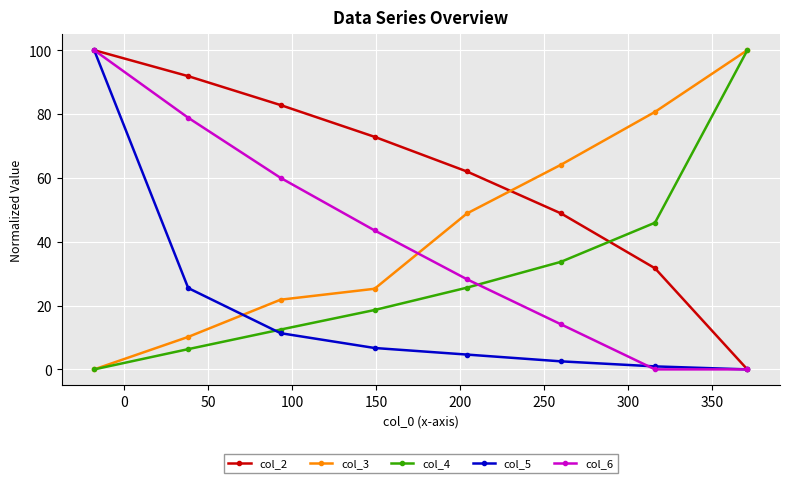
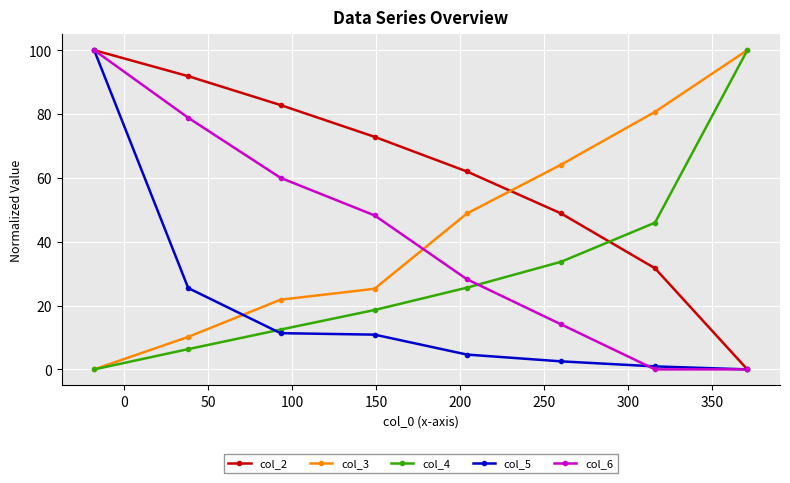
col_5, 150: 7 -> 11
col_6, 150: 44 -> 48
